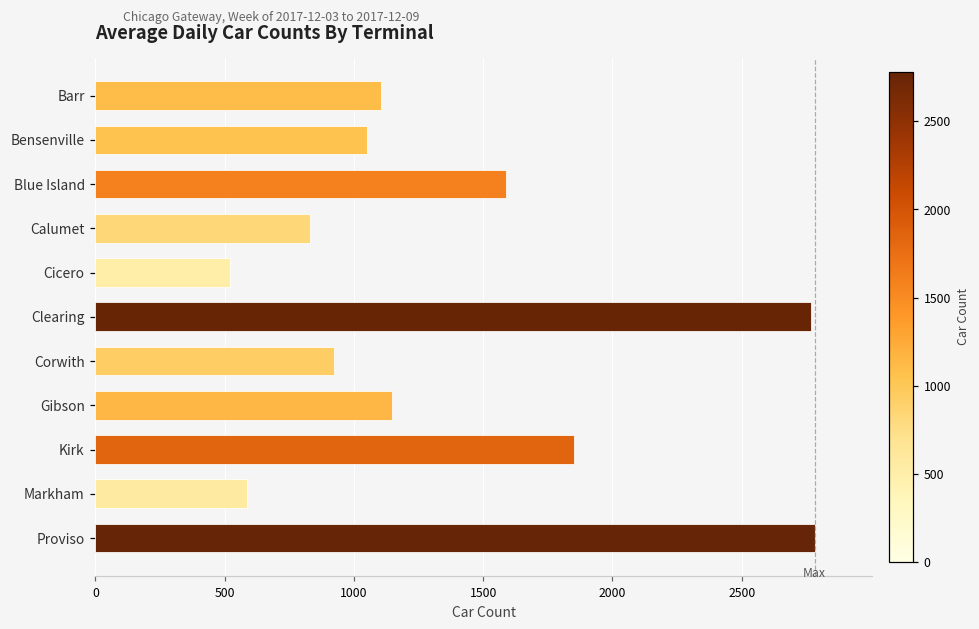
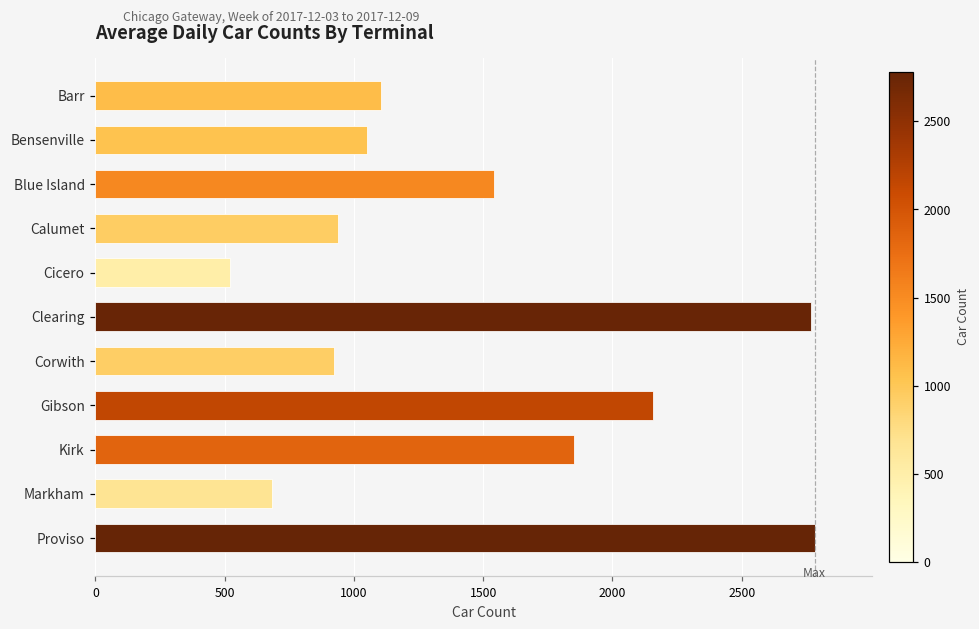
Blue Island: 1590 -> 1540
Calumet: 830 -> 940
Gibson: 1150 -> 2160
Markham: 590 -> 680
